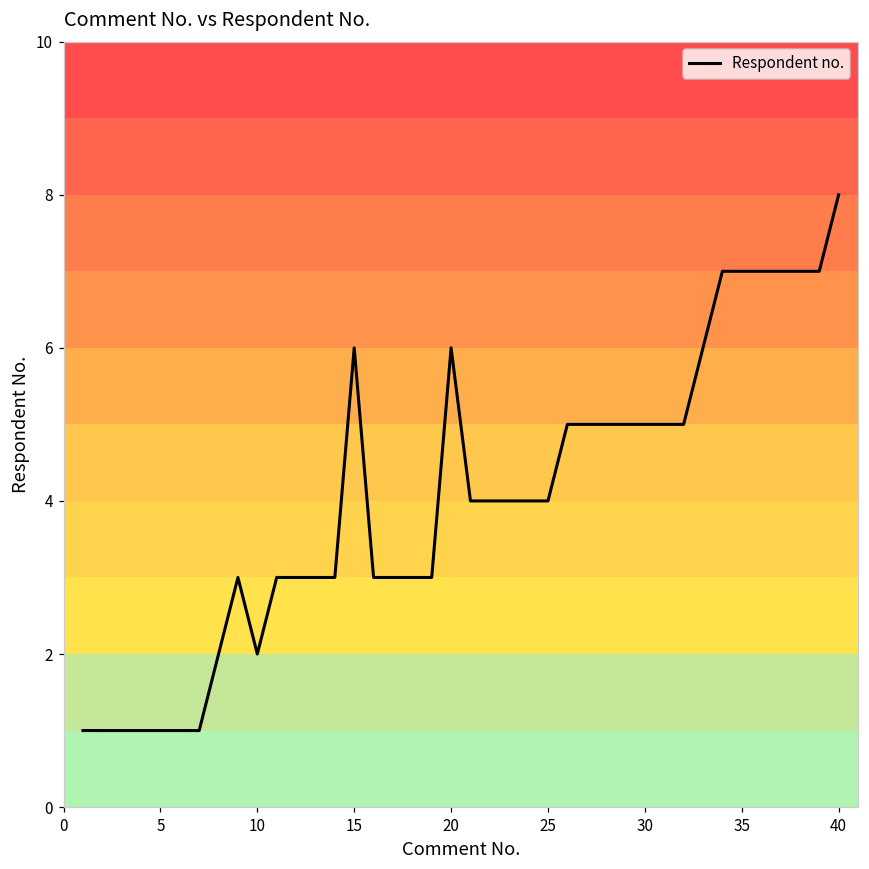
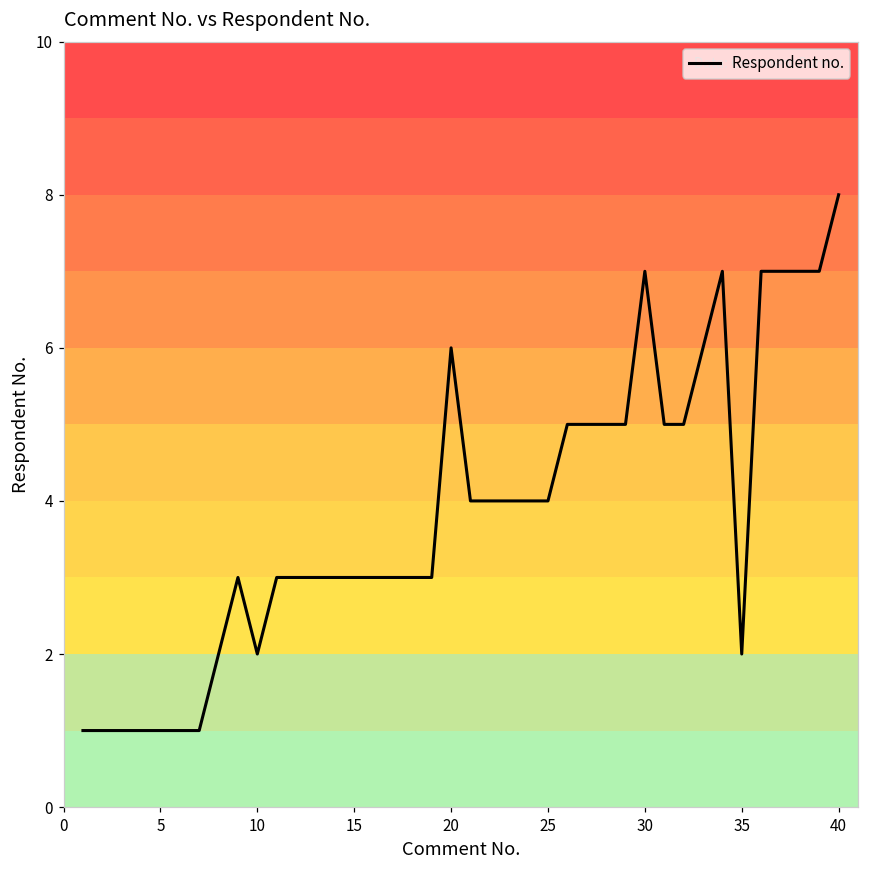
15: 6 -> 3
30: 5 -> 7
35: 7 -> 2
